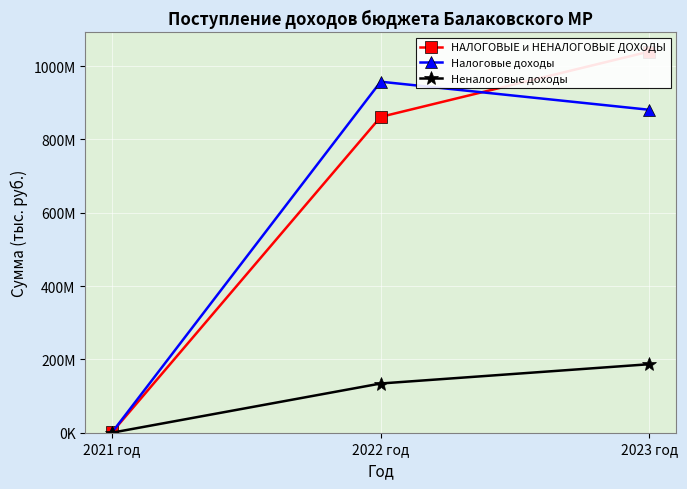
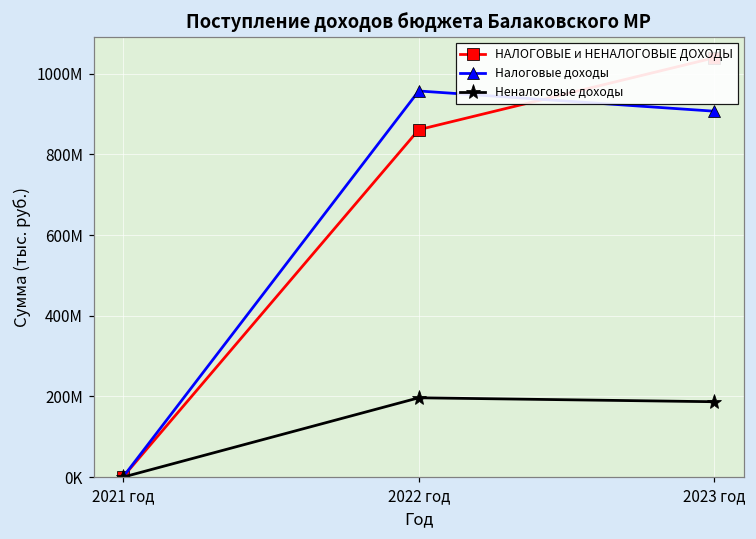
Неналоговые доходы, 2022 год: 130000000 -> 200000000
Налоговые доходы, 2023 год: 880000000 -> 910000000
